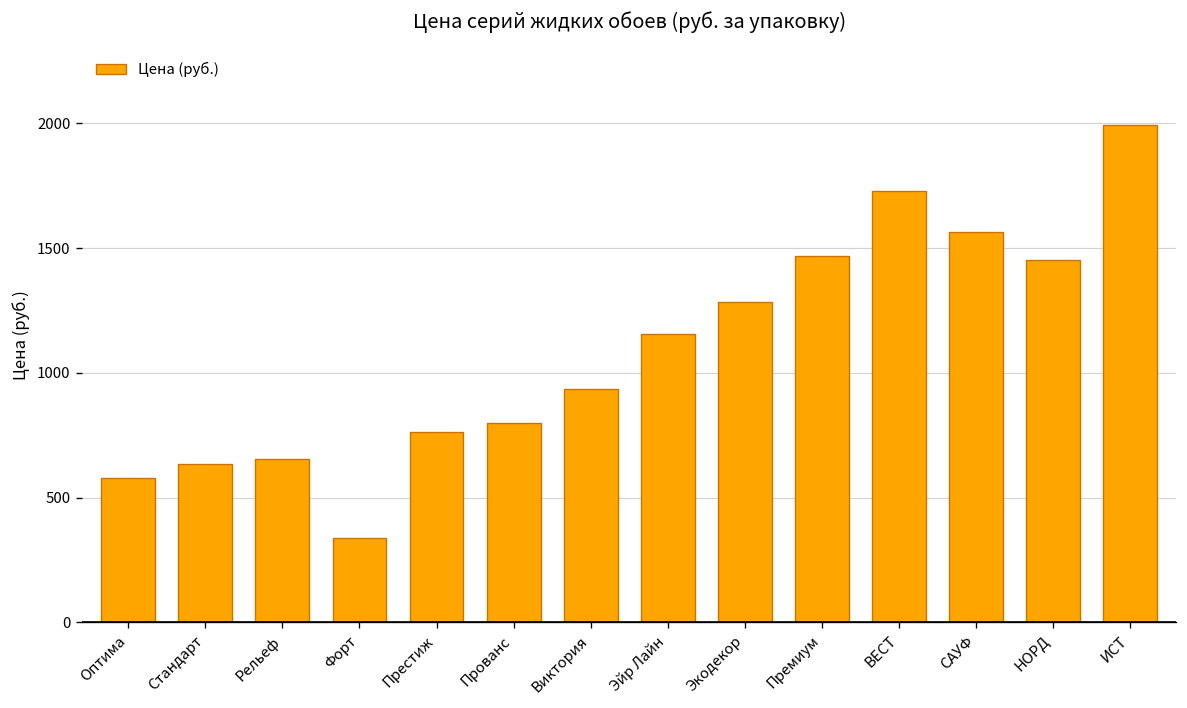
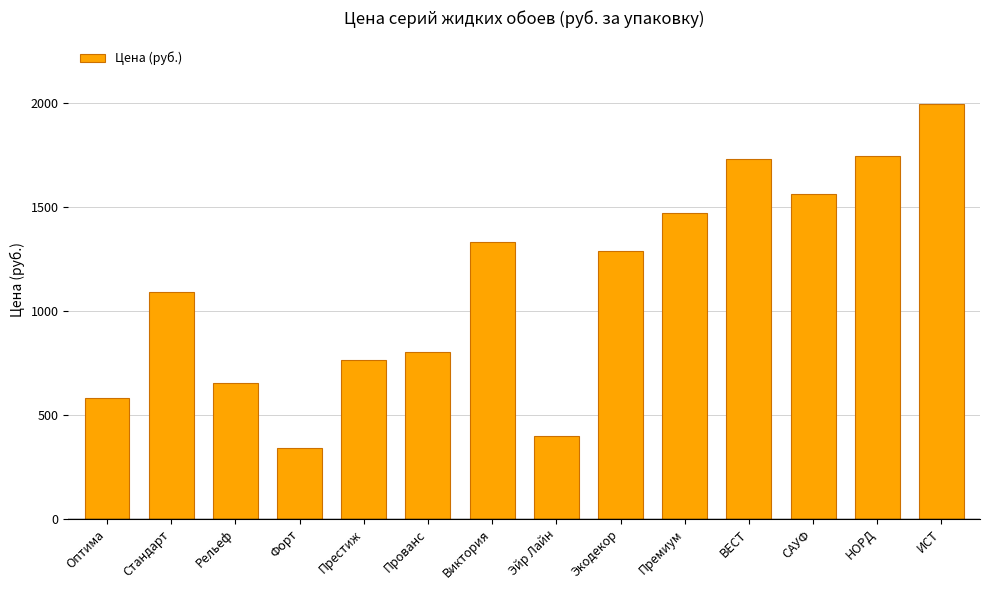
Стандарт: 640 -> 1090
Виктория: 940 -> 1330
Эйр Лайн: 1160 -> 400
НОРД: 1450 -> 1750
